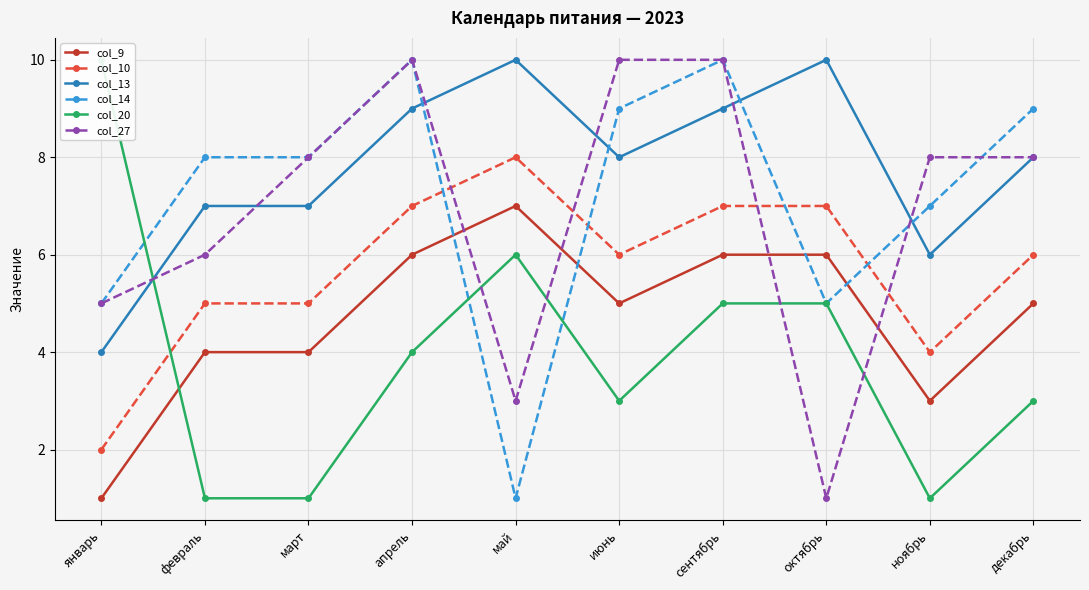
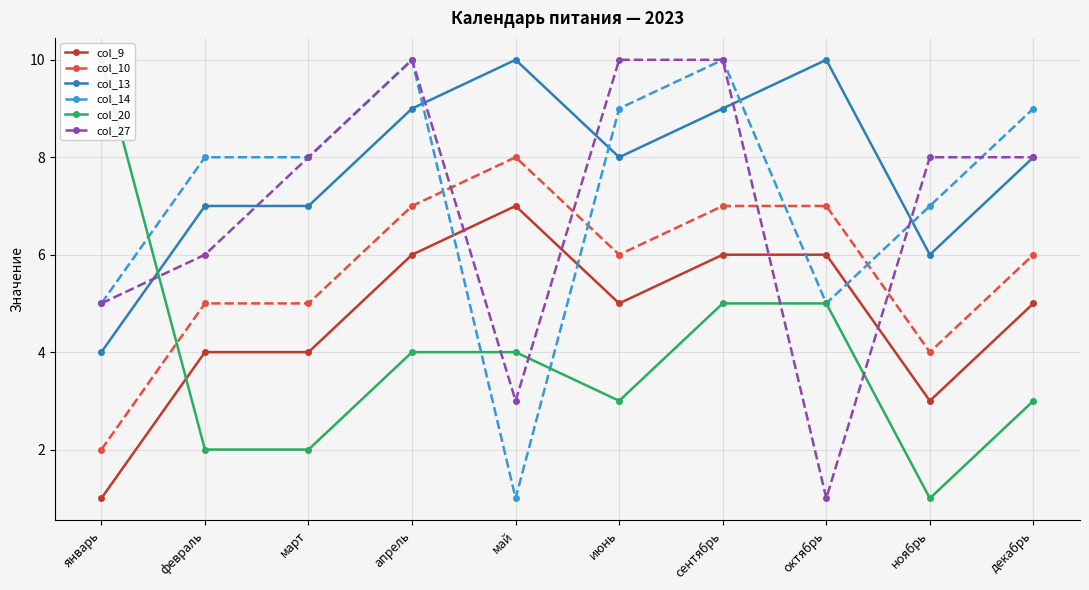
col_20, февраль: 1 -> 2
col_20, март: 1 -> 2
col_20, май: 6 -> 4
